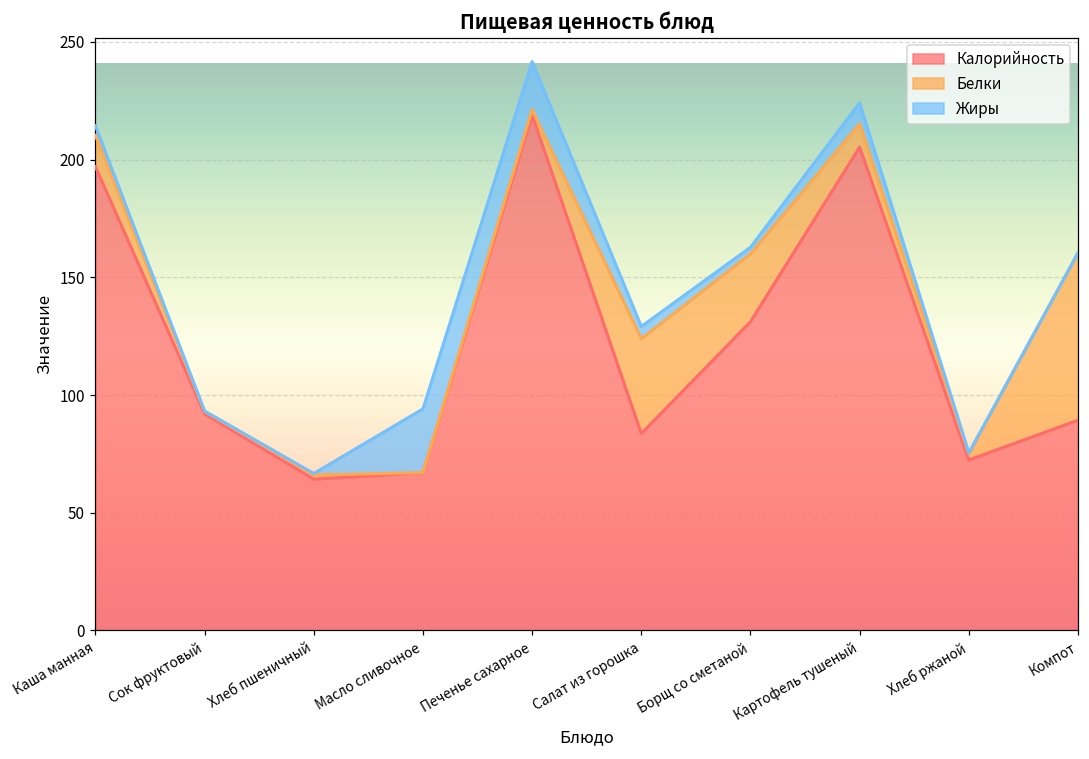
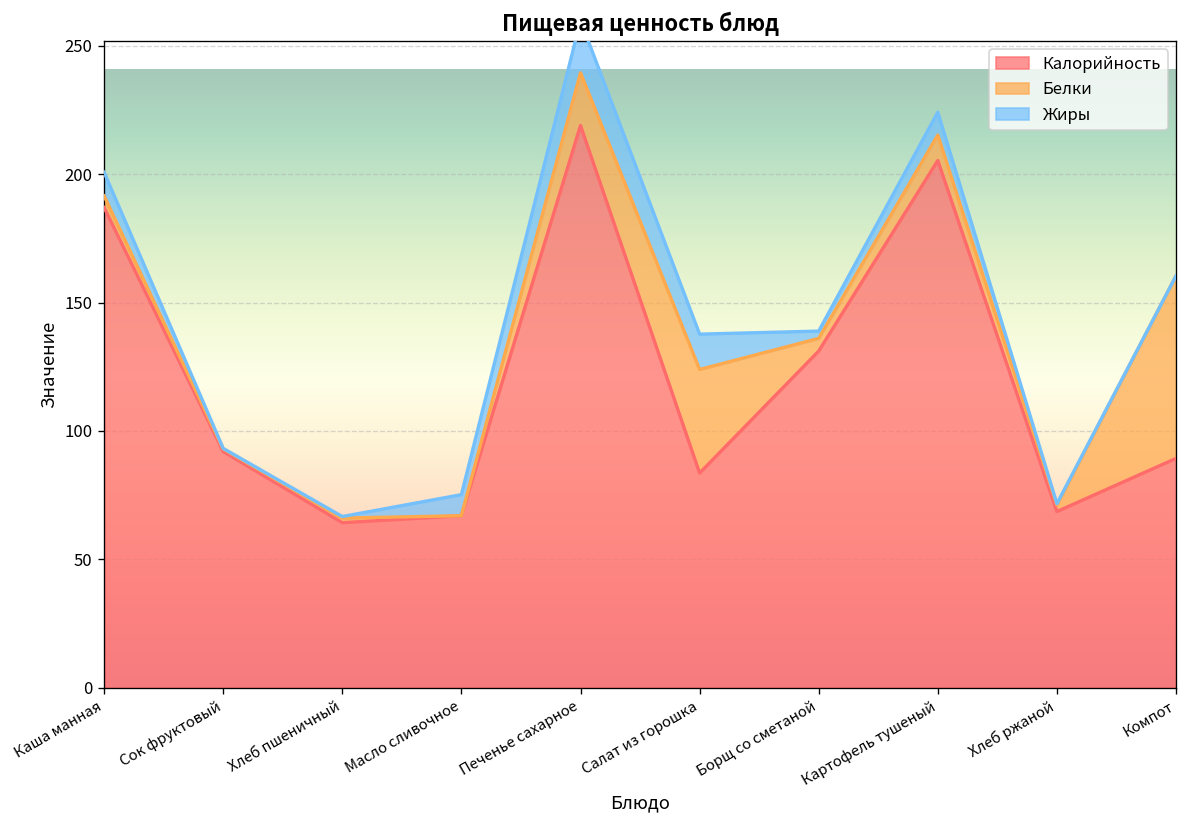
Калорийность, Каша манная: 197 -> 187
Белки, Каша манная: 13 -> 5
Жиры, Каша манная: 4 -> 9
Жиры, Масло сливочное: 27 -> 8
Белки, Печенье сахарное: 2 -> 21
Жиры, Салат из горошка: 5 -> 14
Белки, Борщ со сметаной: 29 -> 5
Калорийность, Хлеб ржаной: 72 -> 69
